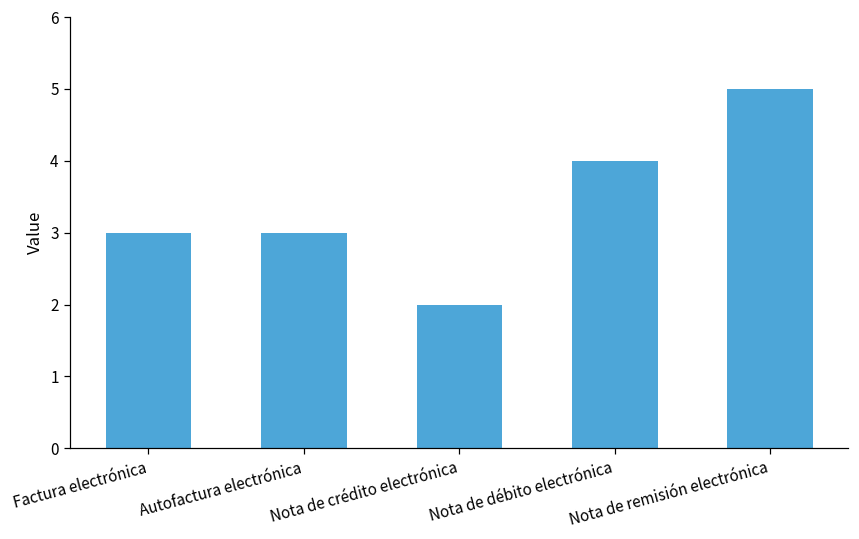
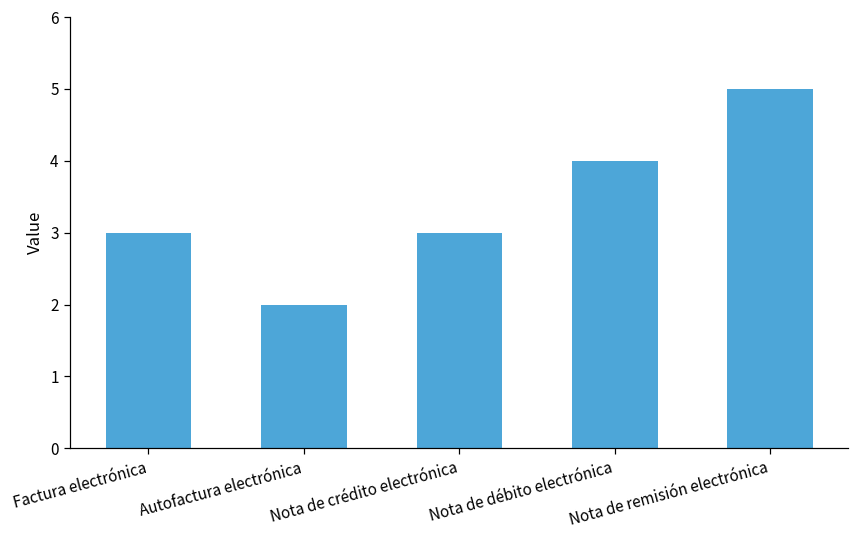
Autofactura electrónica: 3 -> 2
Nota de crédito electrónica: 2 -> 3
